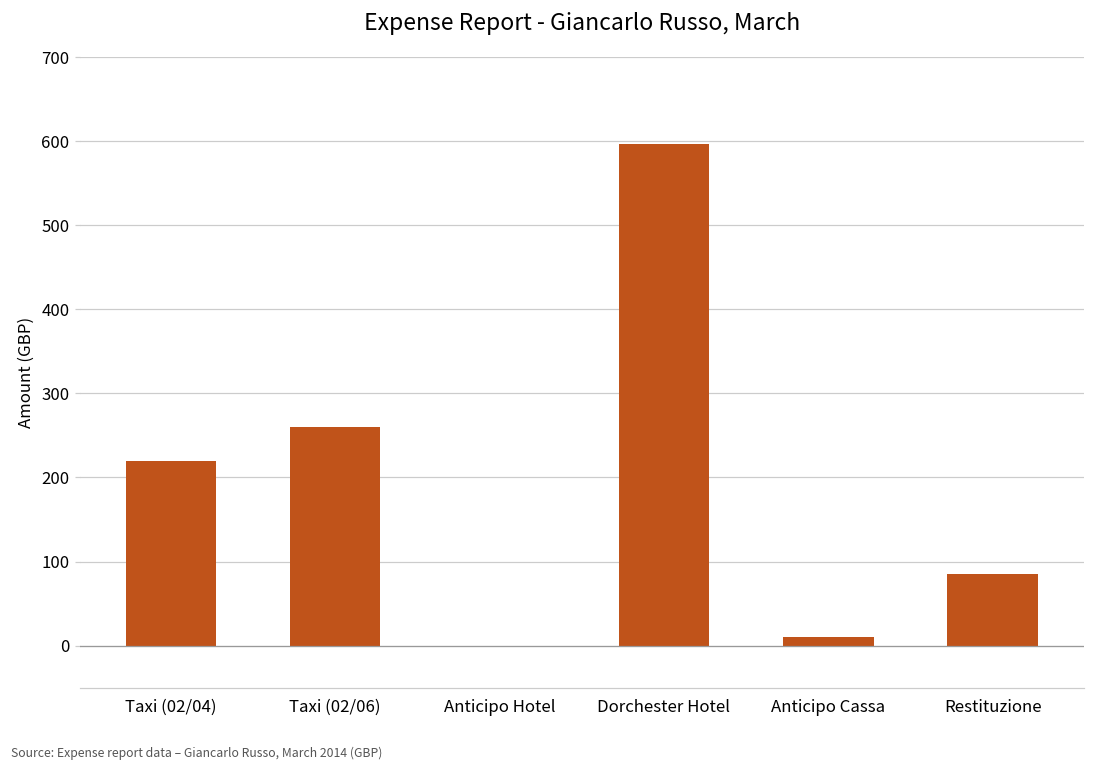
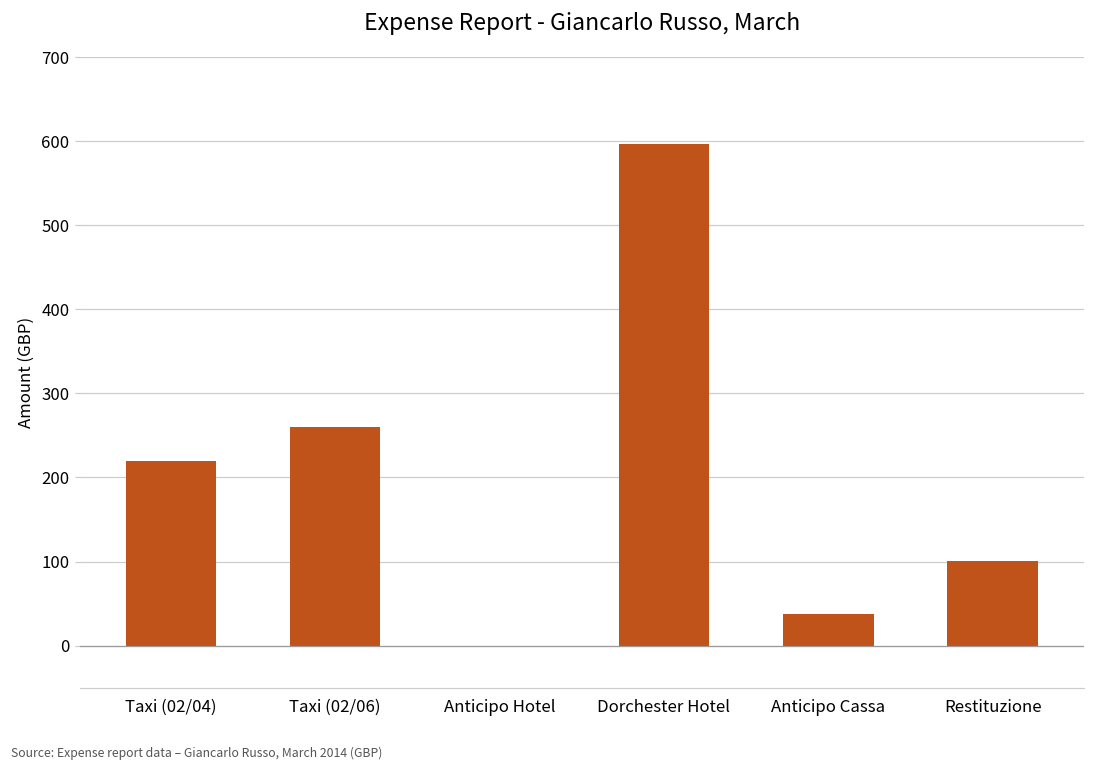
Anticipo Cassa: 10 -> 40
Restituzione: 90 -> 100
